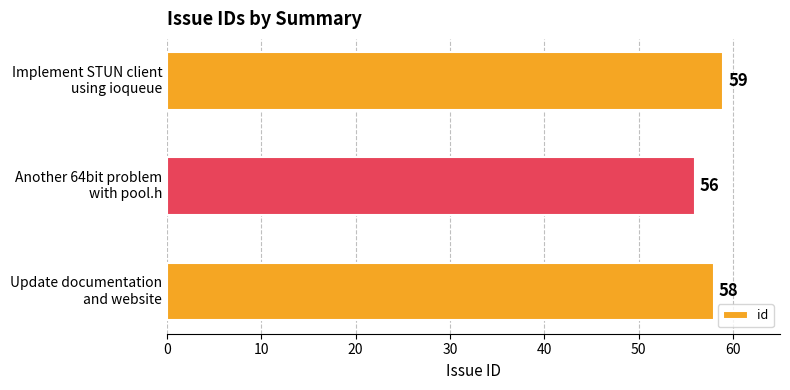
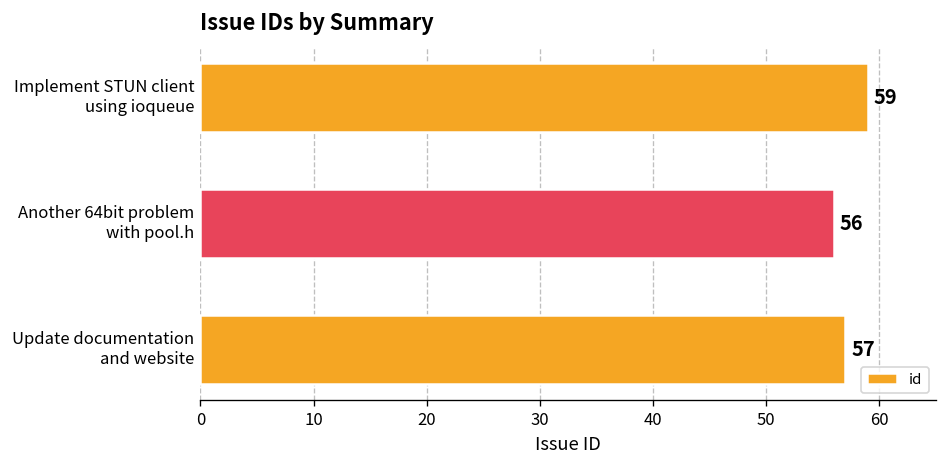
Update documentation and website: 58 -> 57
